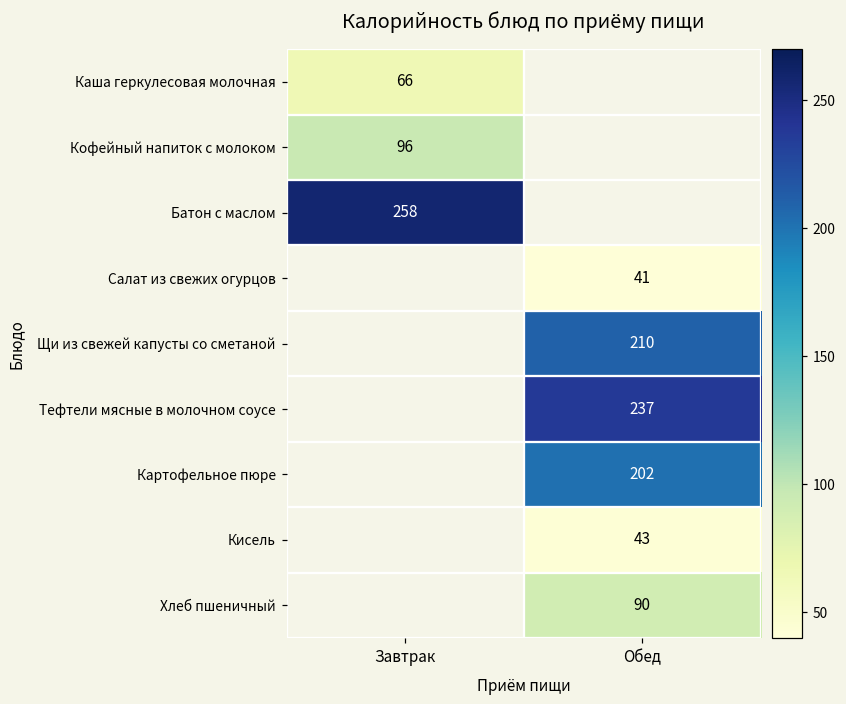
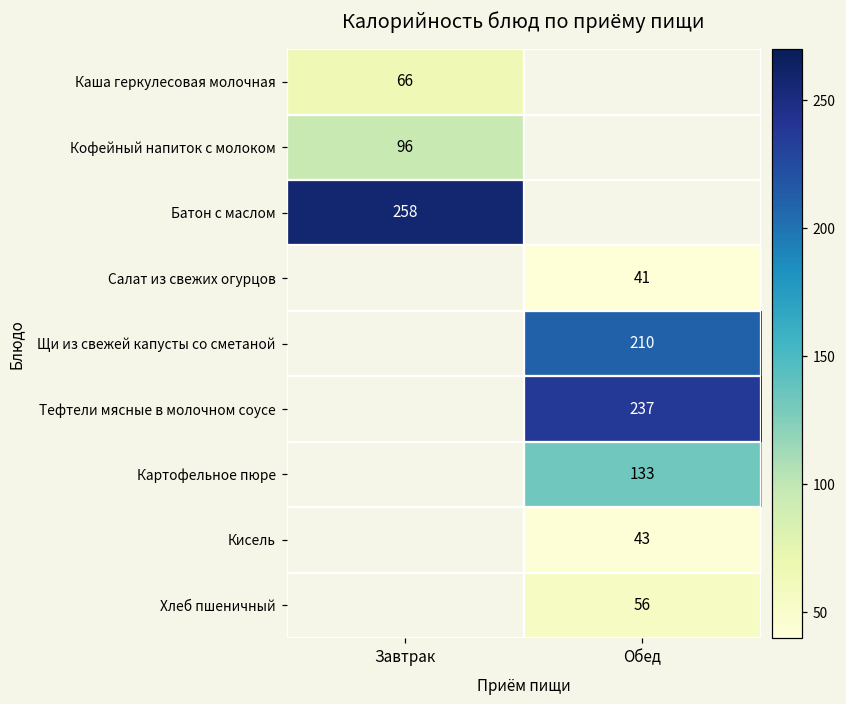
Картофельное пюре, Обед: 202 -> 133
Хлеб пшеничный, Обед: 90 -> 56
